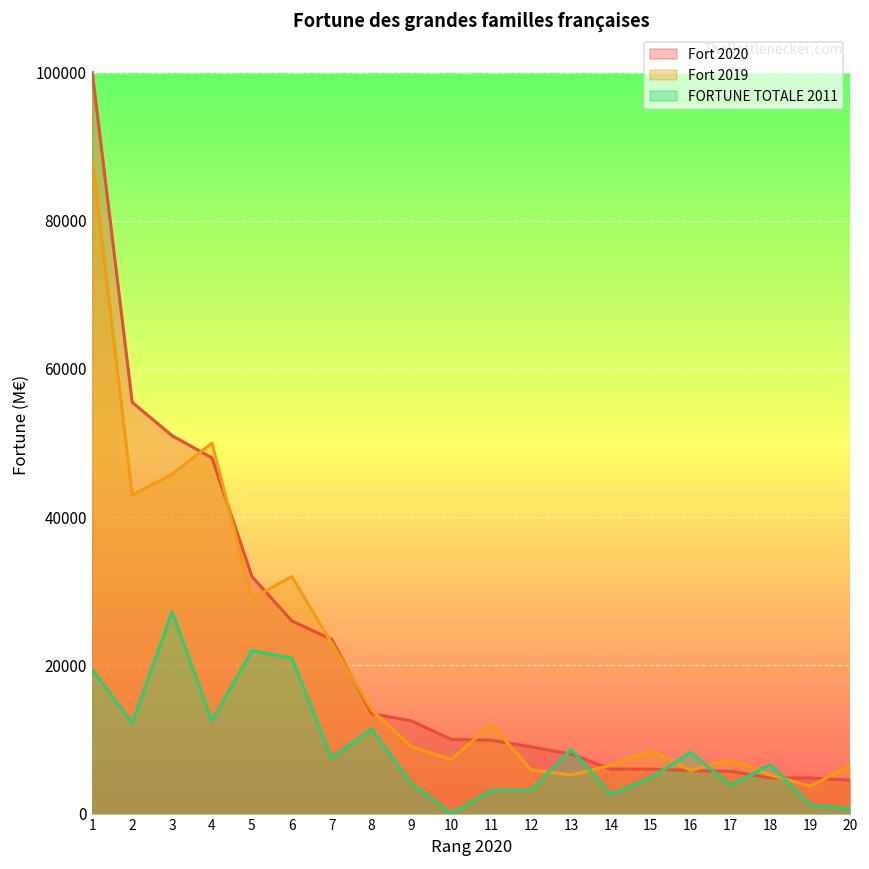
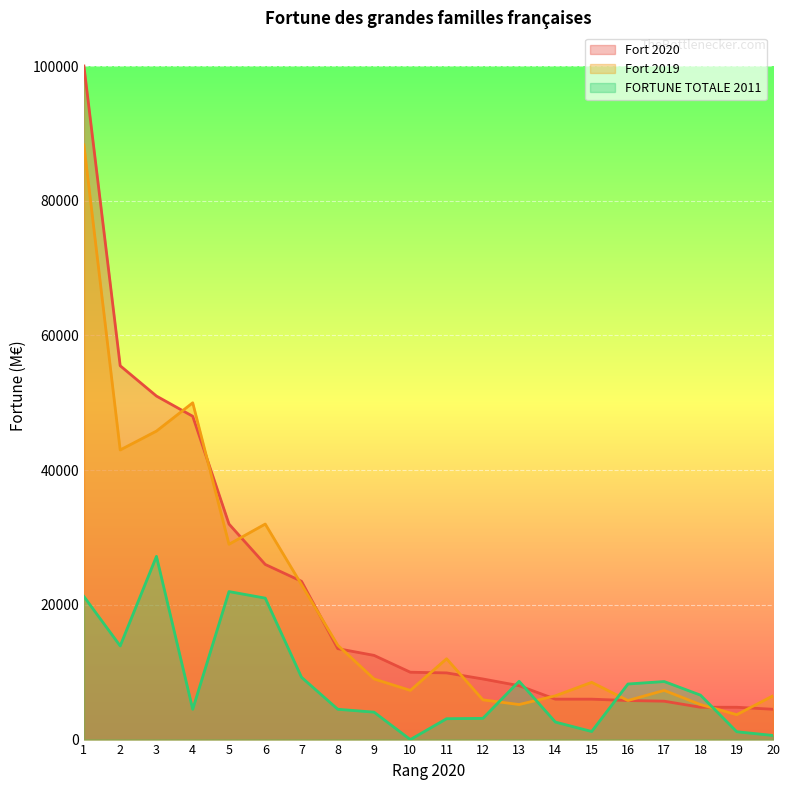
FORTUNE TOTALE 2011, 1: 19000 -> 21000
FORTUNE TOTALE 2011, 2: 12000 -> 14000
FORTUNE TOTALE 2011, 4: 13000 -> 5000
FORTUNE TOTALE 2011, 7: 8000 -> 9000
FORTUNE TOTALE 2011, 8: 11000 -> 5000
FORTUNE TOTALE 2011, 15: 5000 -> 1000
FORTUNE TOTALE 2011, 17: 4000 -> 9000
